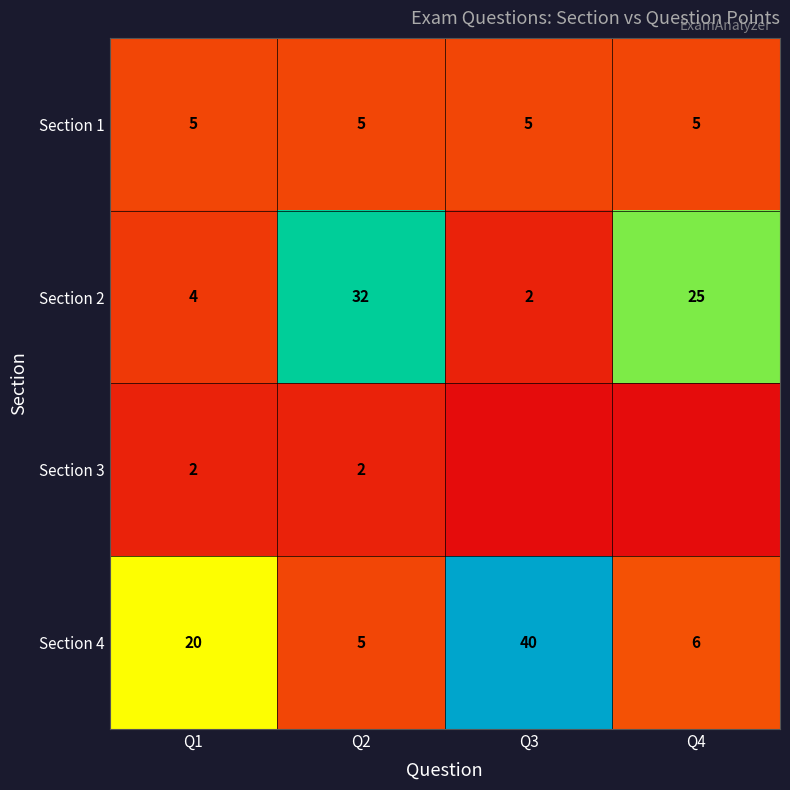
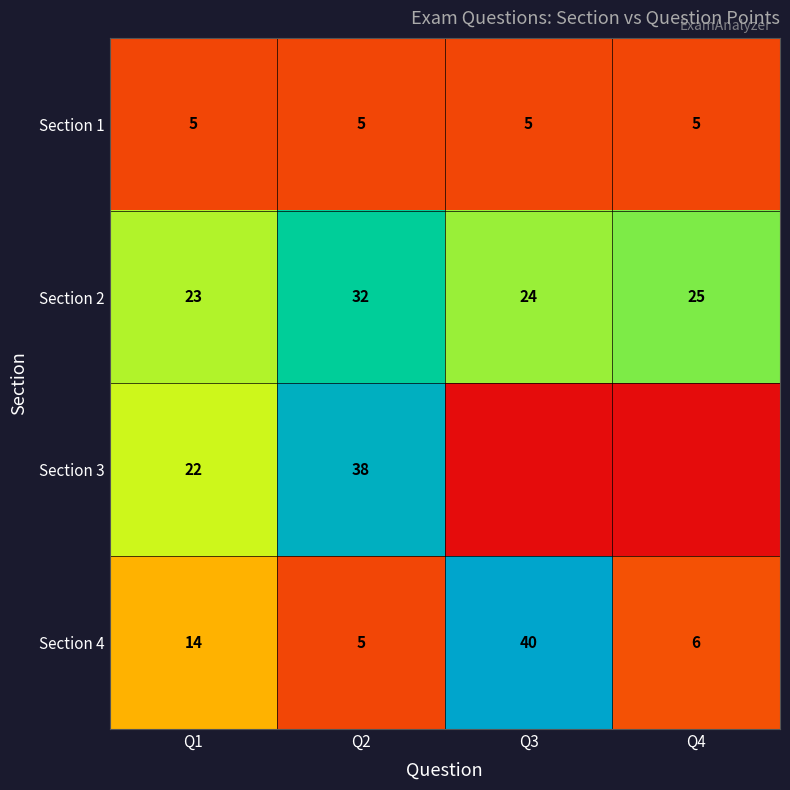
Section 2, Q1: 4 -> 23
Section 2, Q3: 2 -> 24
Section 3, Q1: 2 -> 22
Section 3, Q2: 2 -> 38
Section 4, Q1: 20 -> 14
